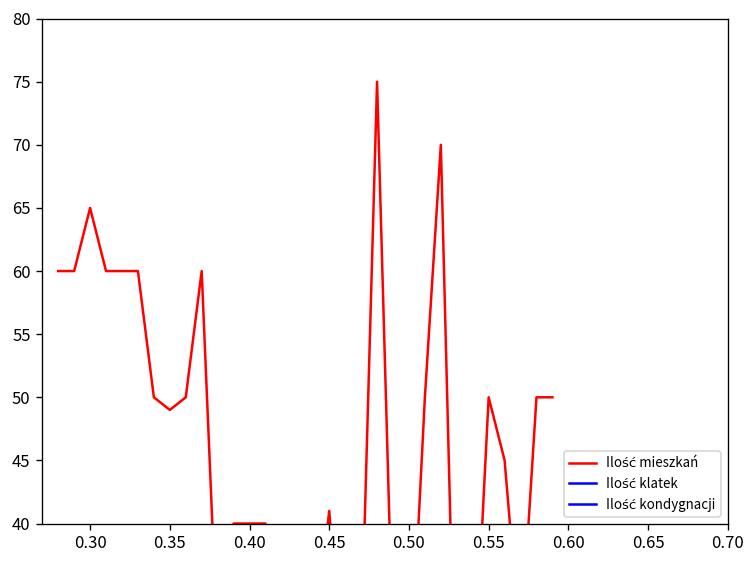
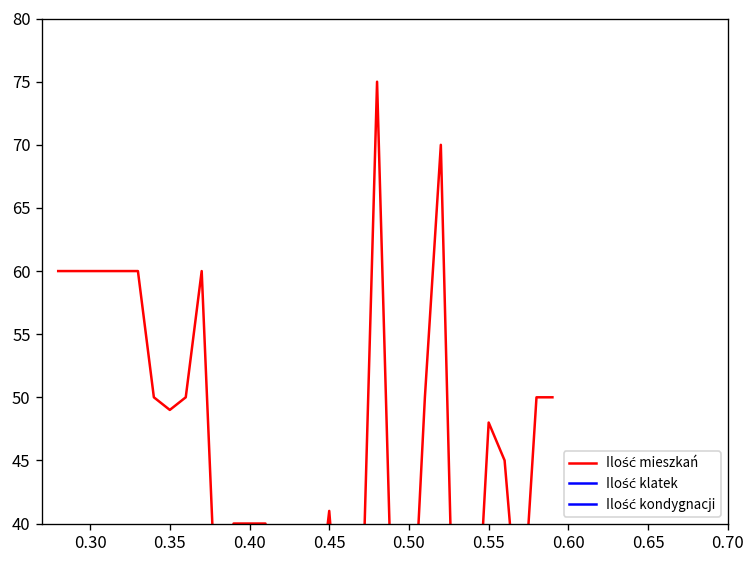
Ilość mieszkań, 0.30: 65 -> 60
Ilość mieszkań, 0.55: 50 -> 48
